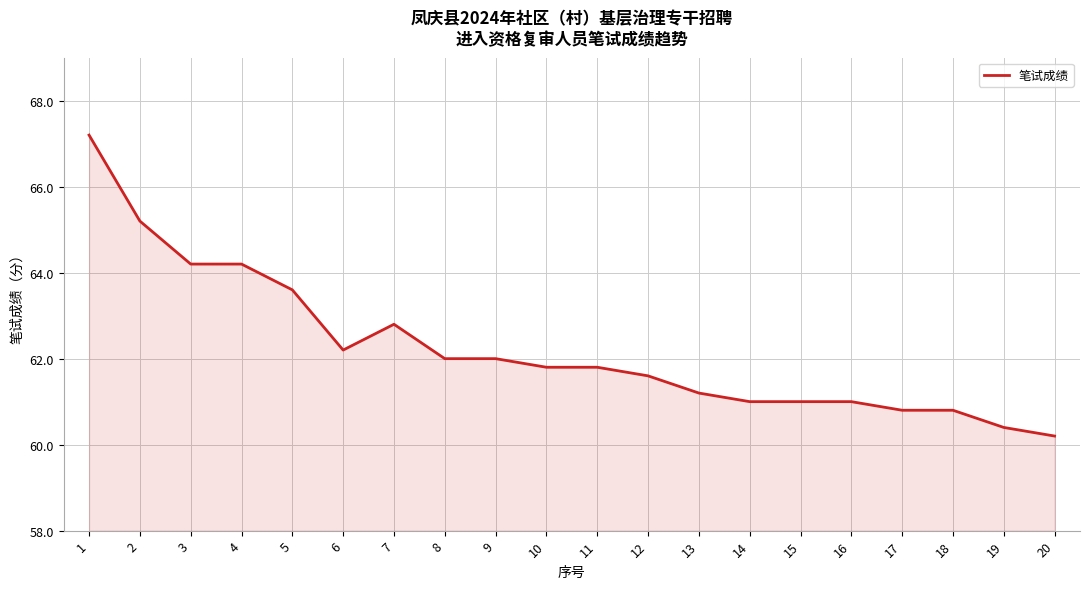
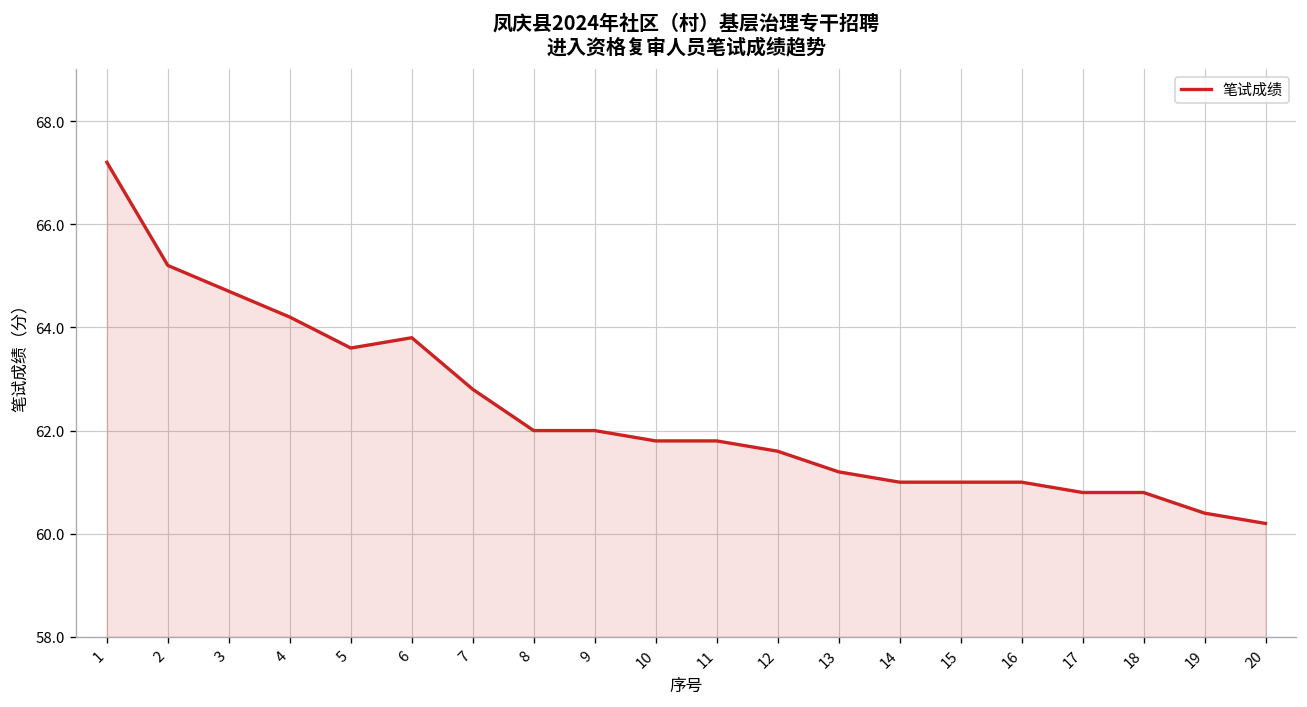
3: 64.2 -> 64.7
6: 62.2 -> 63.8
